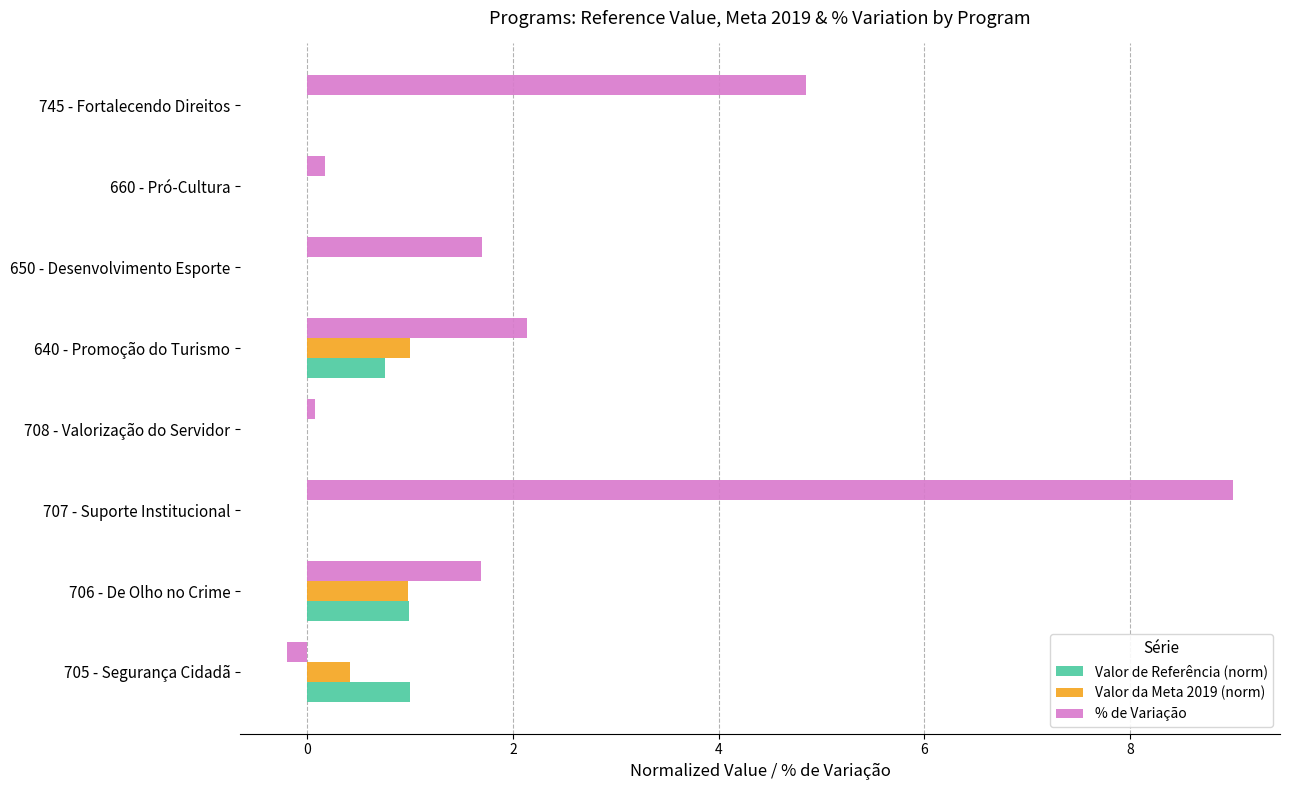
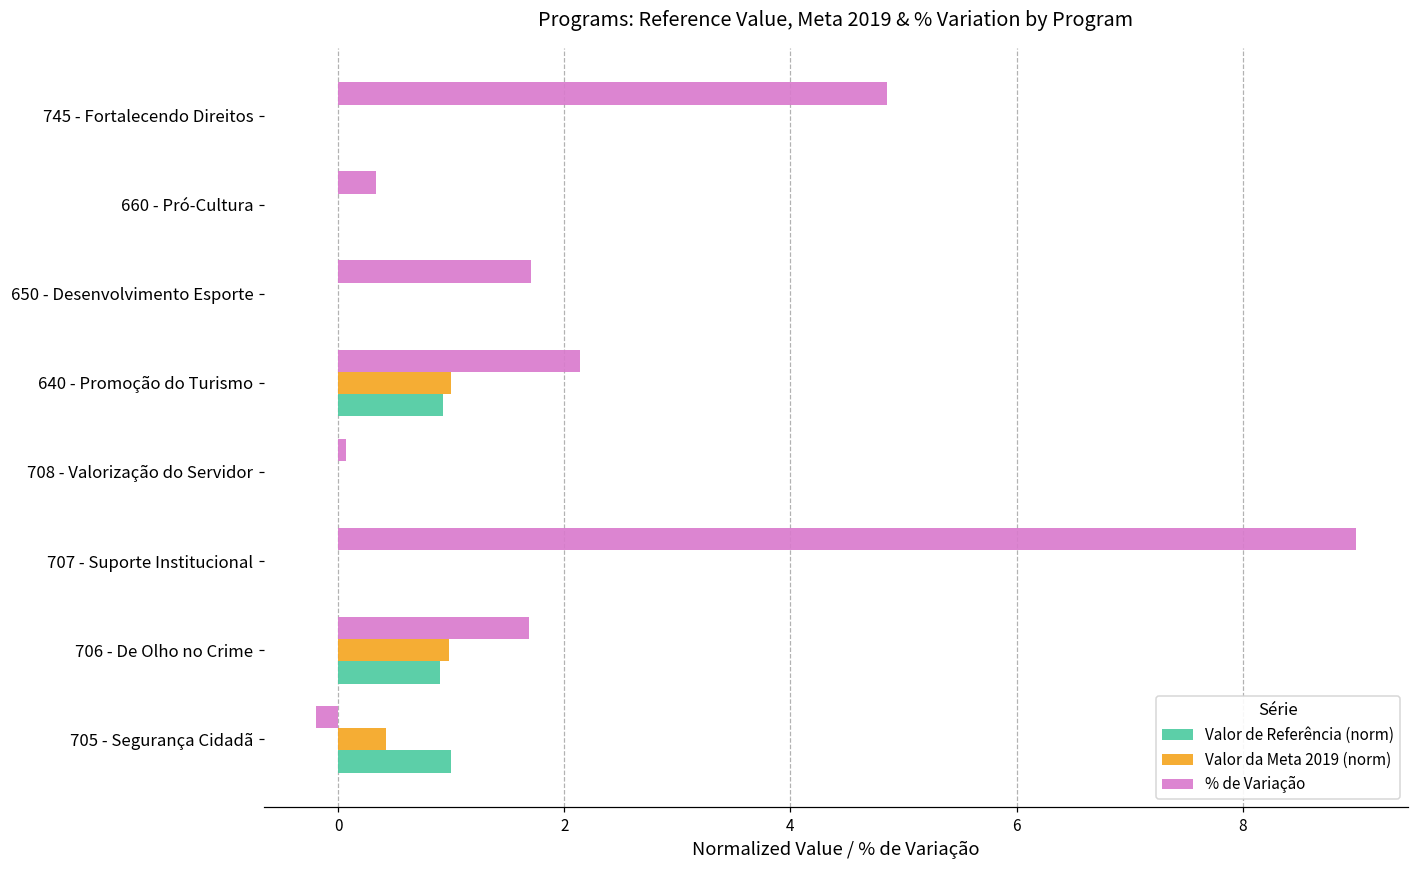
% de Variação, 660 - Pró-Cultura: 0.18 -> 0.34
Valor de Referência (norm), 640 - Promoção do Turismo: 0.76 -> 0.93
Valor de Referência (norm), 706 - De Olho no Crime: 0.99 -> 0.91
